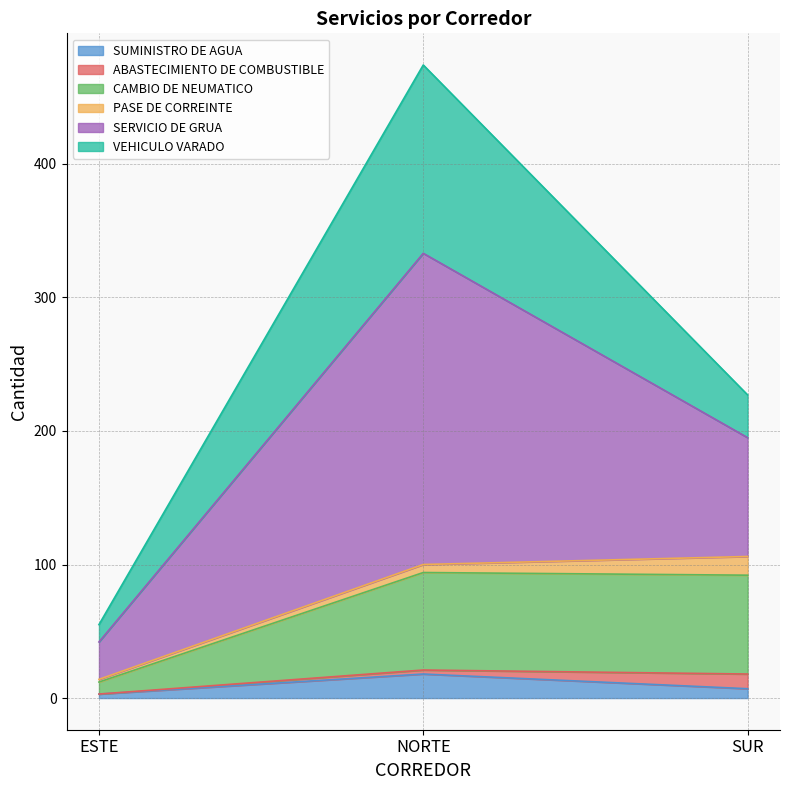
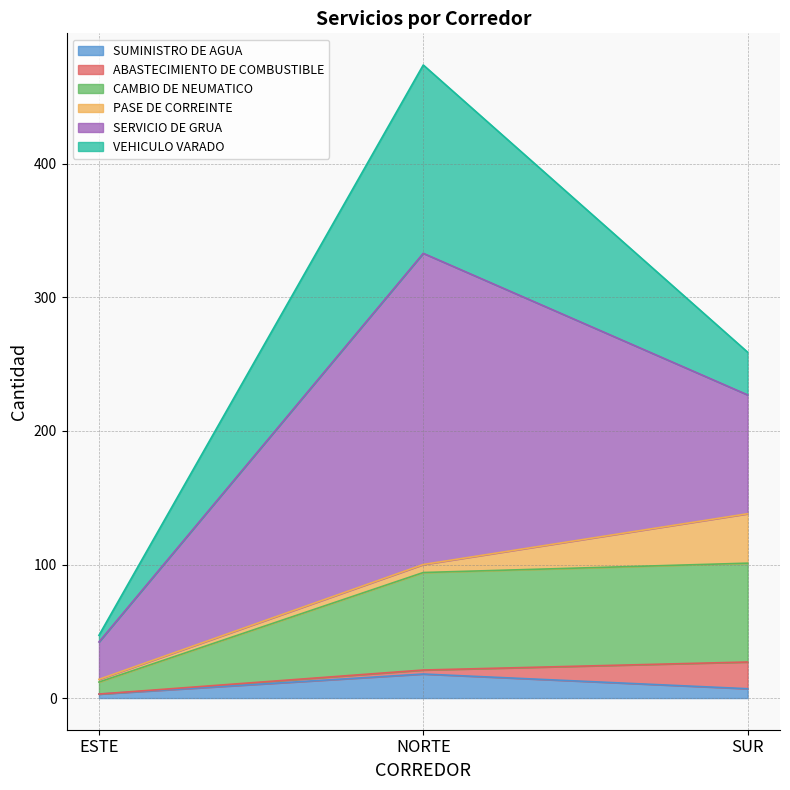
VEHICULO VARADO, ESTE: 13 -> 5
ABASTECIMIENTO DE COMBUSTIBLE, SUR: 11 -> 20
PASE DE CORREINTE, SUR: 14 -> 37
